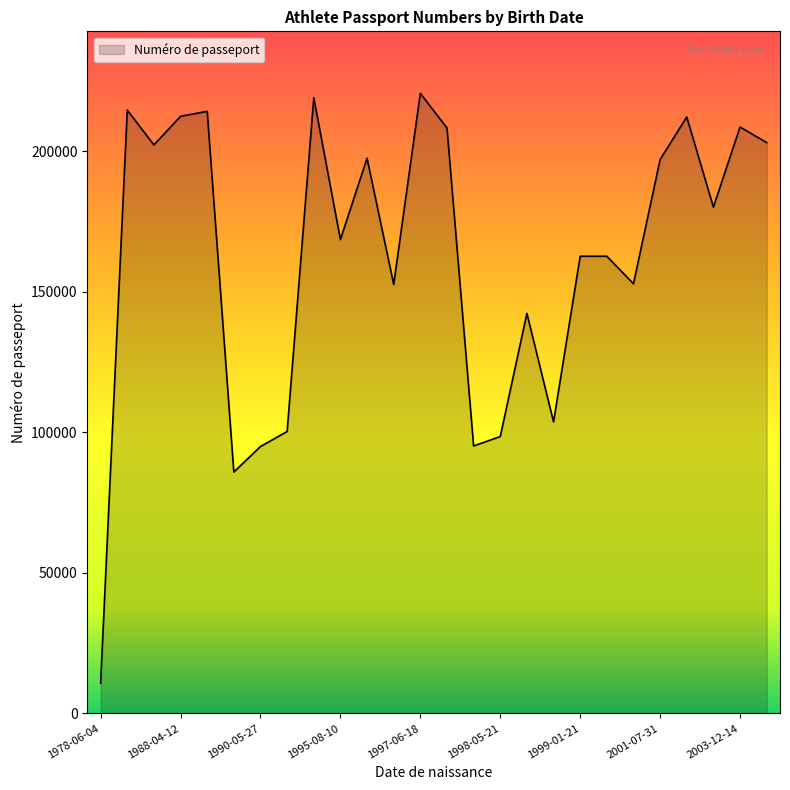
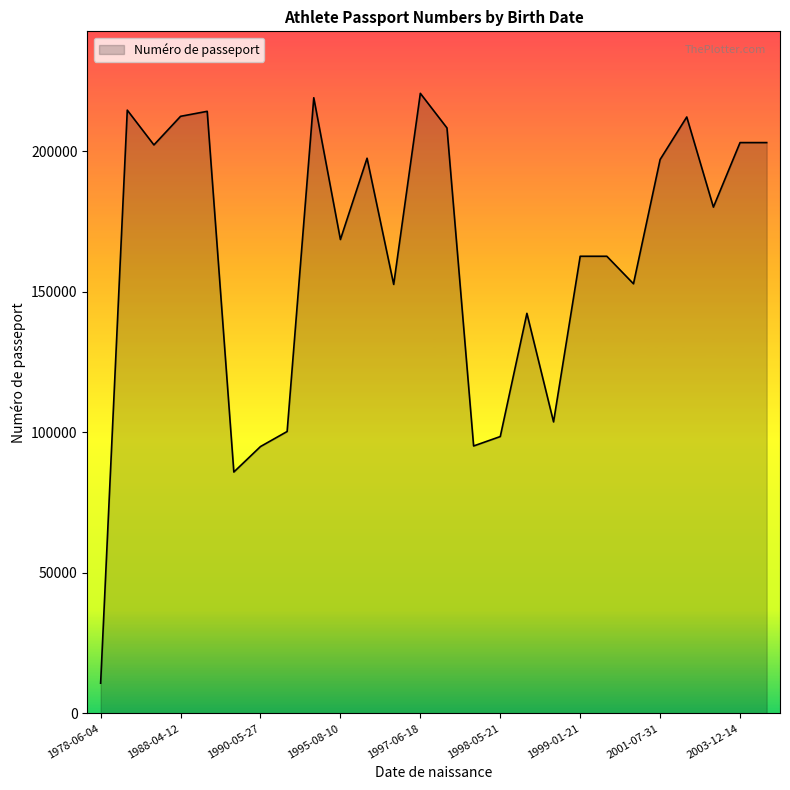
2003-12-14: 209000 -> 203000
